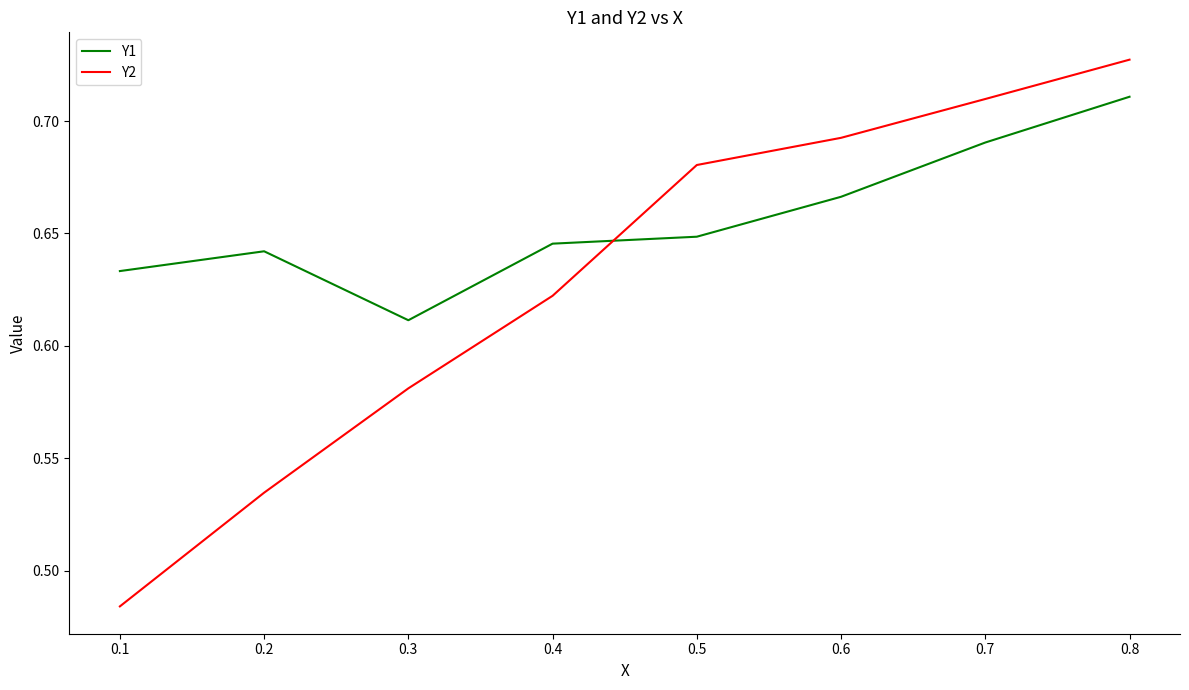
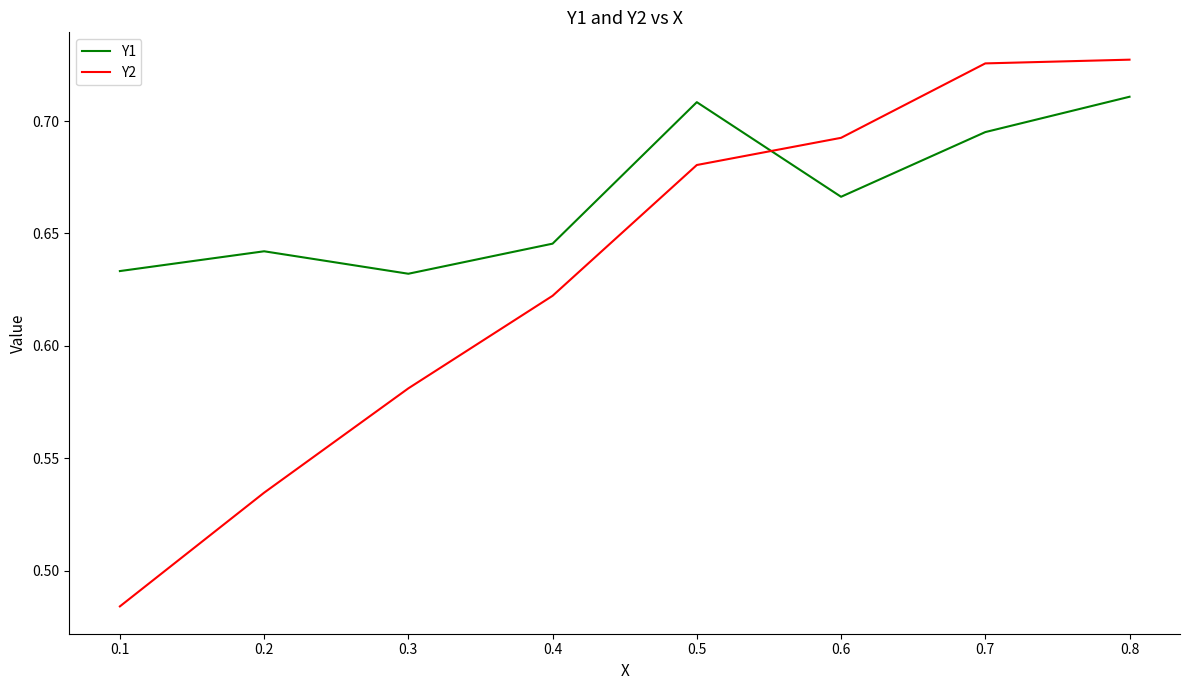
Y1, 0.3: 0.611 -> 0.632
Y1, 0.5: 0.649 -> 0.708
Y1, 0.7: 0.690 -> 0.695
Y2, 0.7: 0.710 -> 0.726
